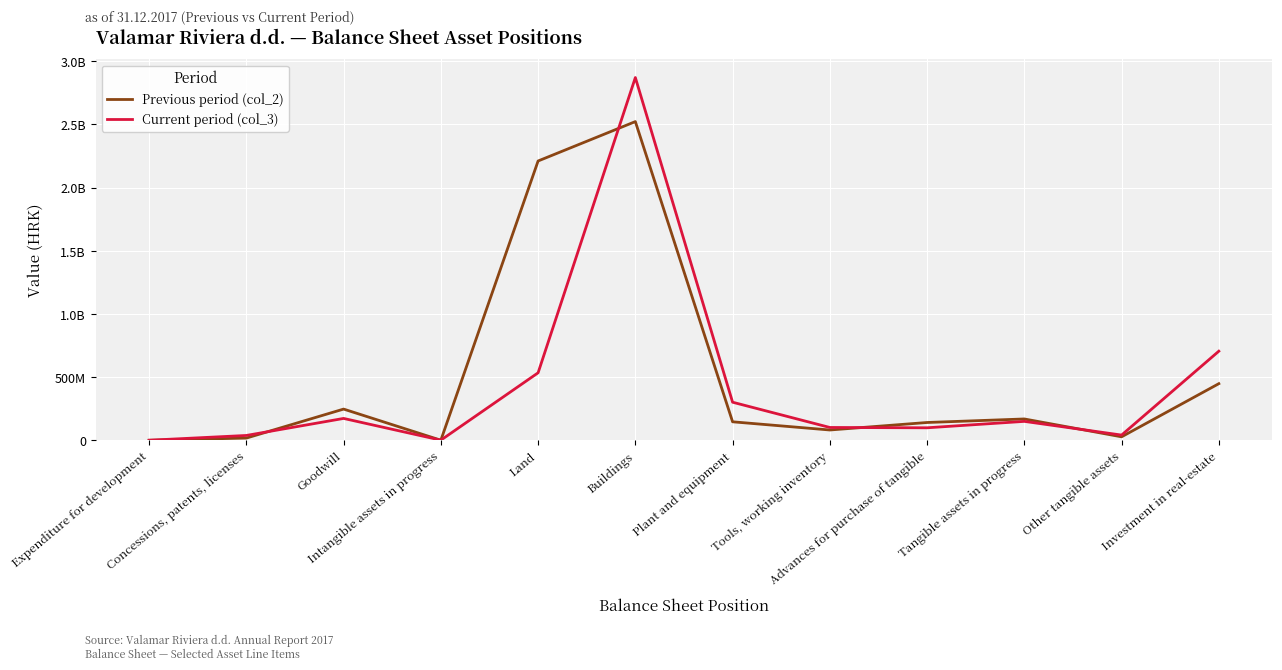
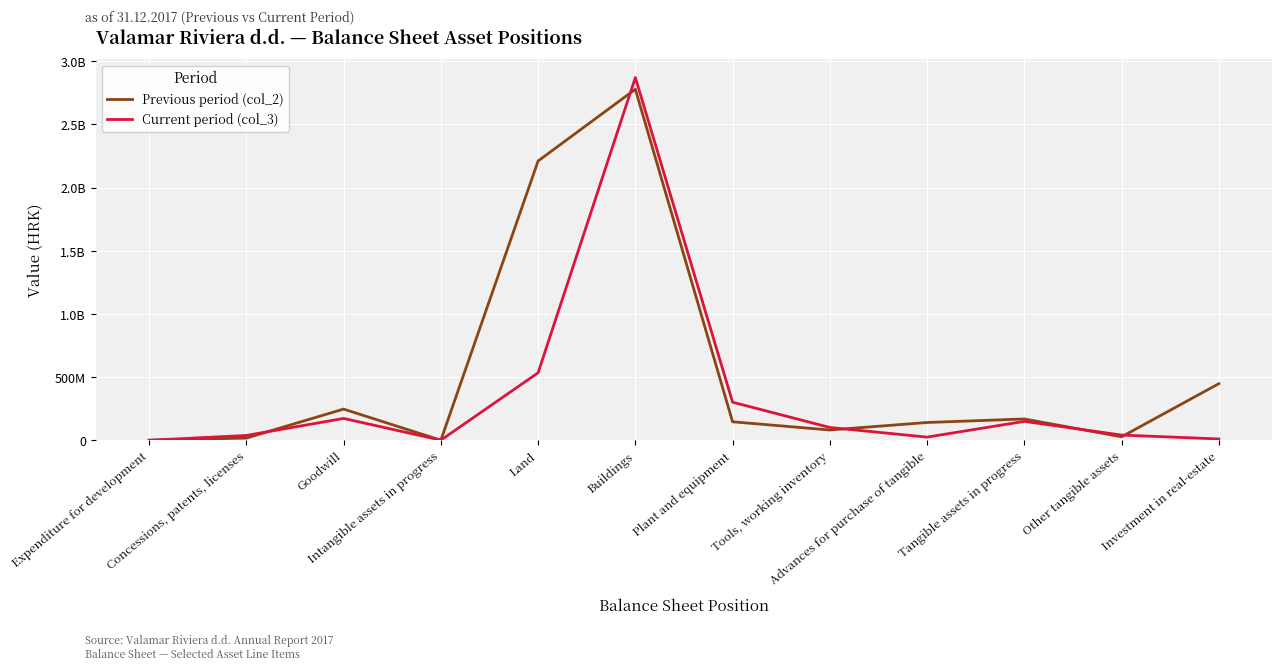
Previous period (col_2), Buildings: 2520000000 -> 2780000000
Current period (col_3), Advances for purchase of tangible: 100000000 -> 20000000
Current period (col_3), Investment in real-estate: 710000000 -> 10000000
